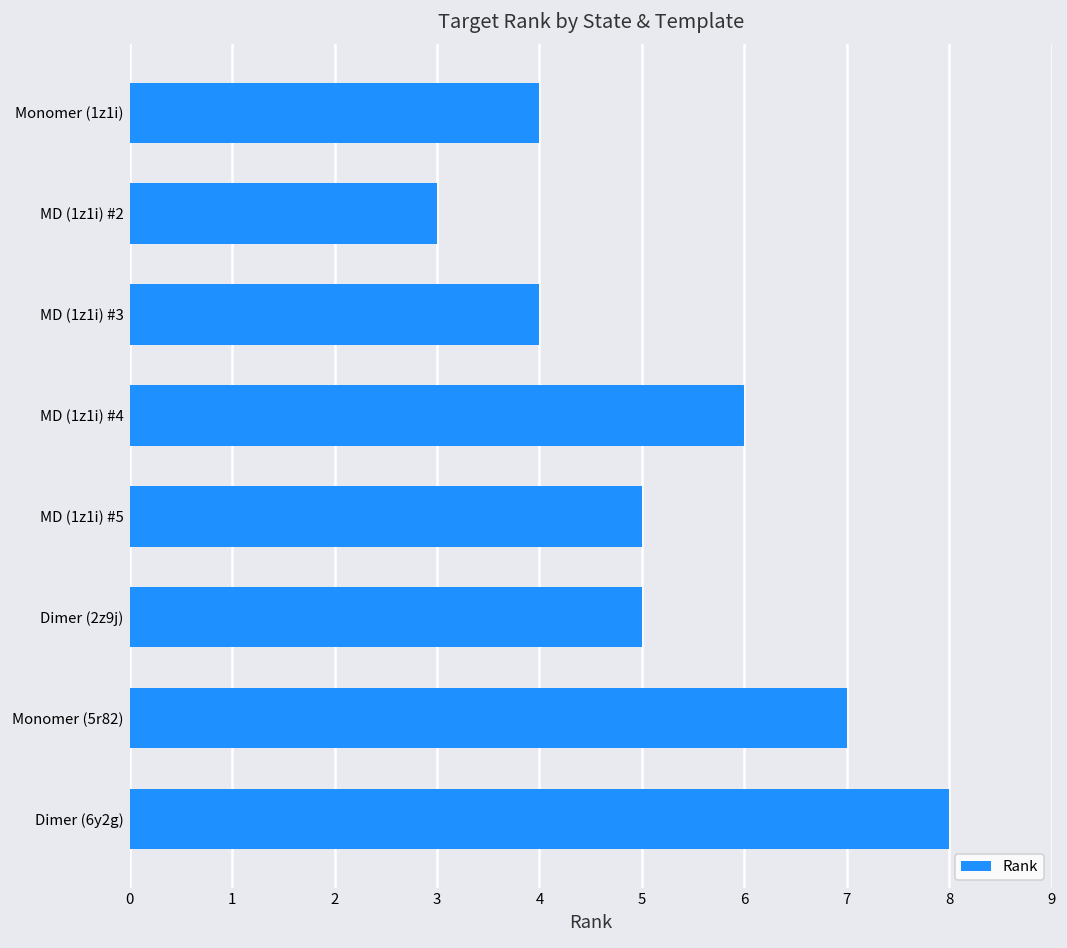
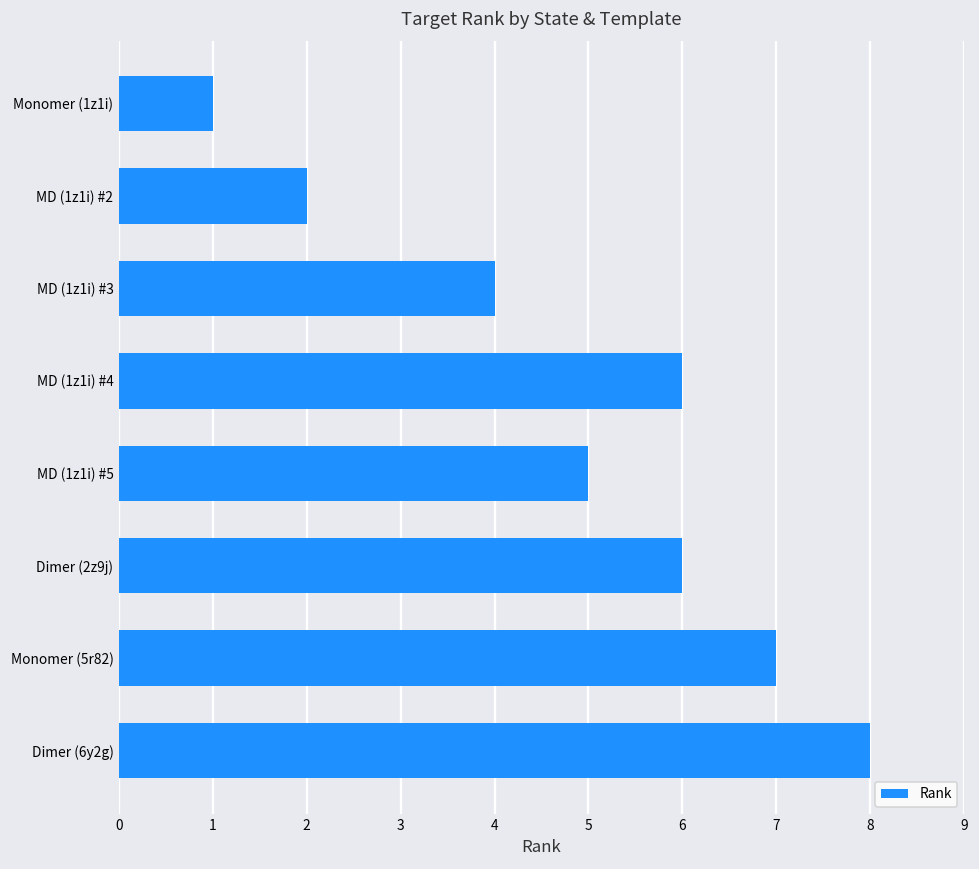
Monomer (1z1i): 4 -> 1
MD (1z1i) #2: 3 -> 2
Dimer (2z9j): 5 -> 6
